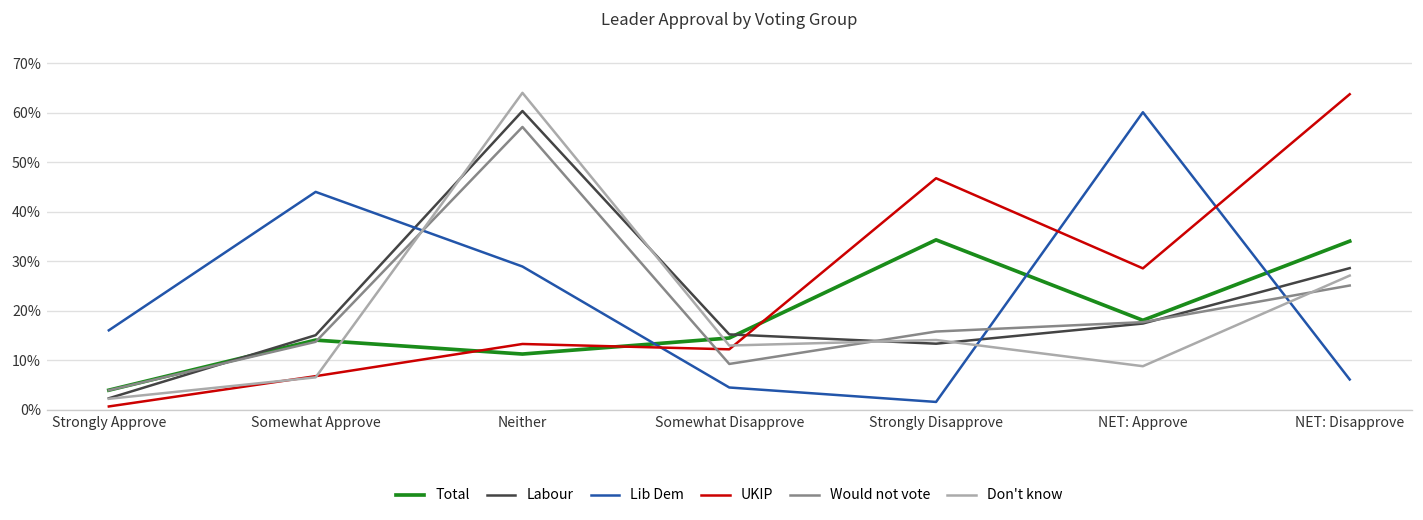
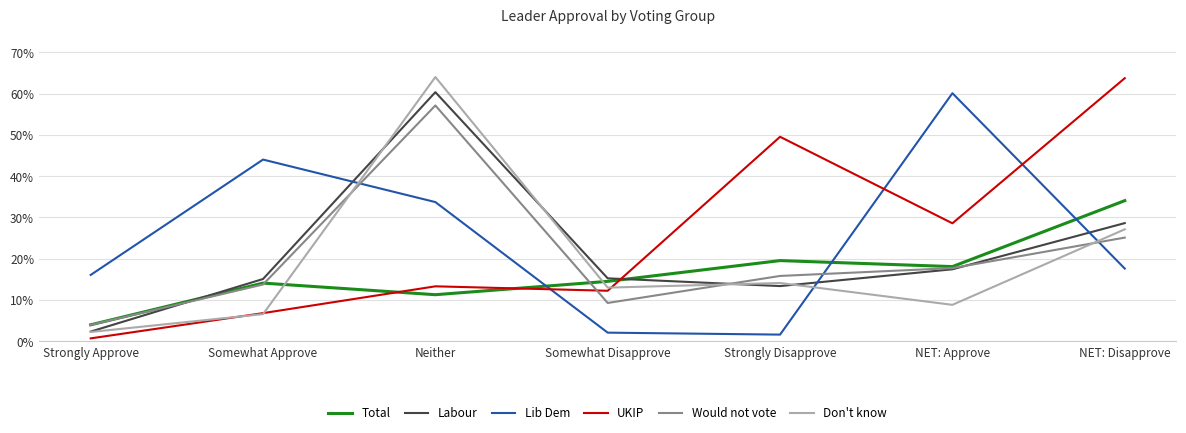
Lib Dem, Neither: 29% -> 34%
Lib Dem, Somewhat Disapprove: 5% -> 2%
Total, Strongly Disapprove: 34% -> 20%
UKIP, Strongly Disapprove: 47% -> 50%
Lib Dem, NET: Disapprove: 6% -> 18%
